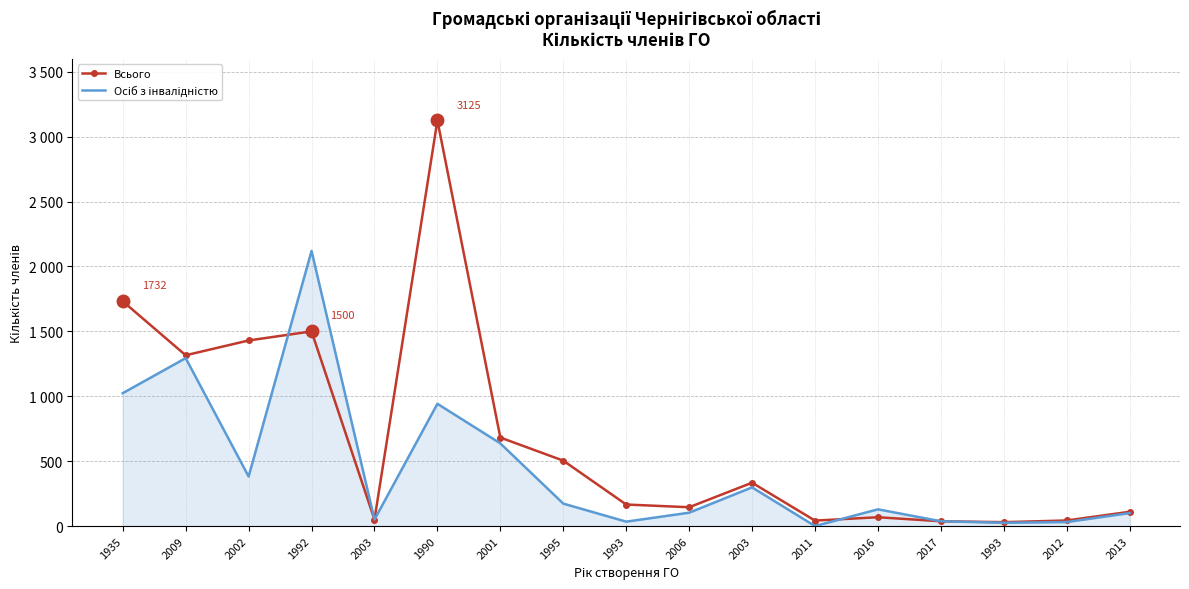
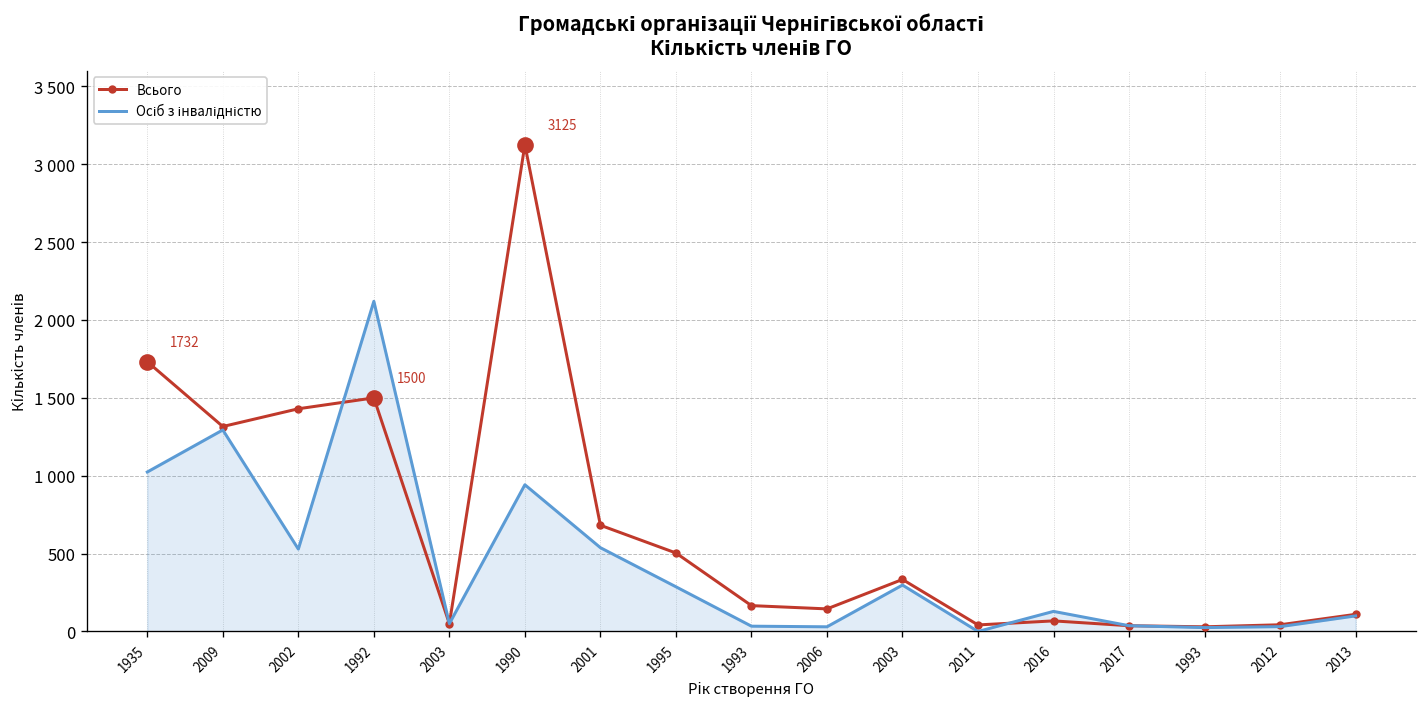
Осіб з інвалідністю, 2002: 380 -> 530
Осіб з інвалідністю, 2001: 640 -> 540
Осіб з інвалідністю, 1995: 170 -> 290
Осіб з інвалідністю, 2006: 100 -> 30
